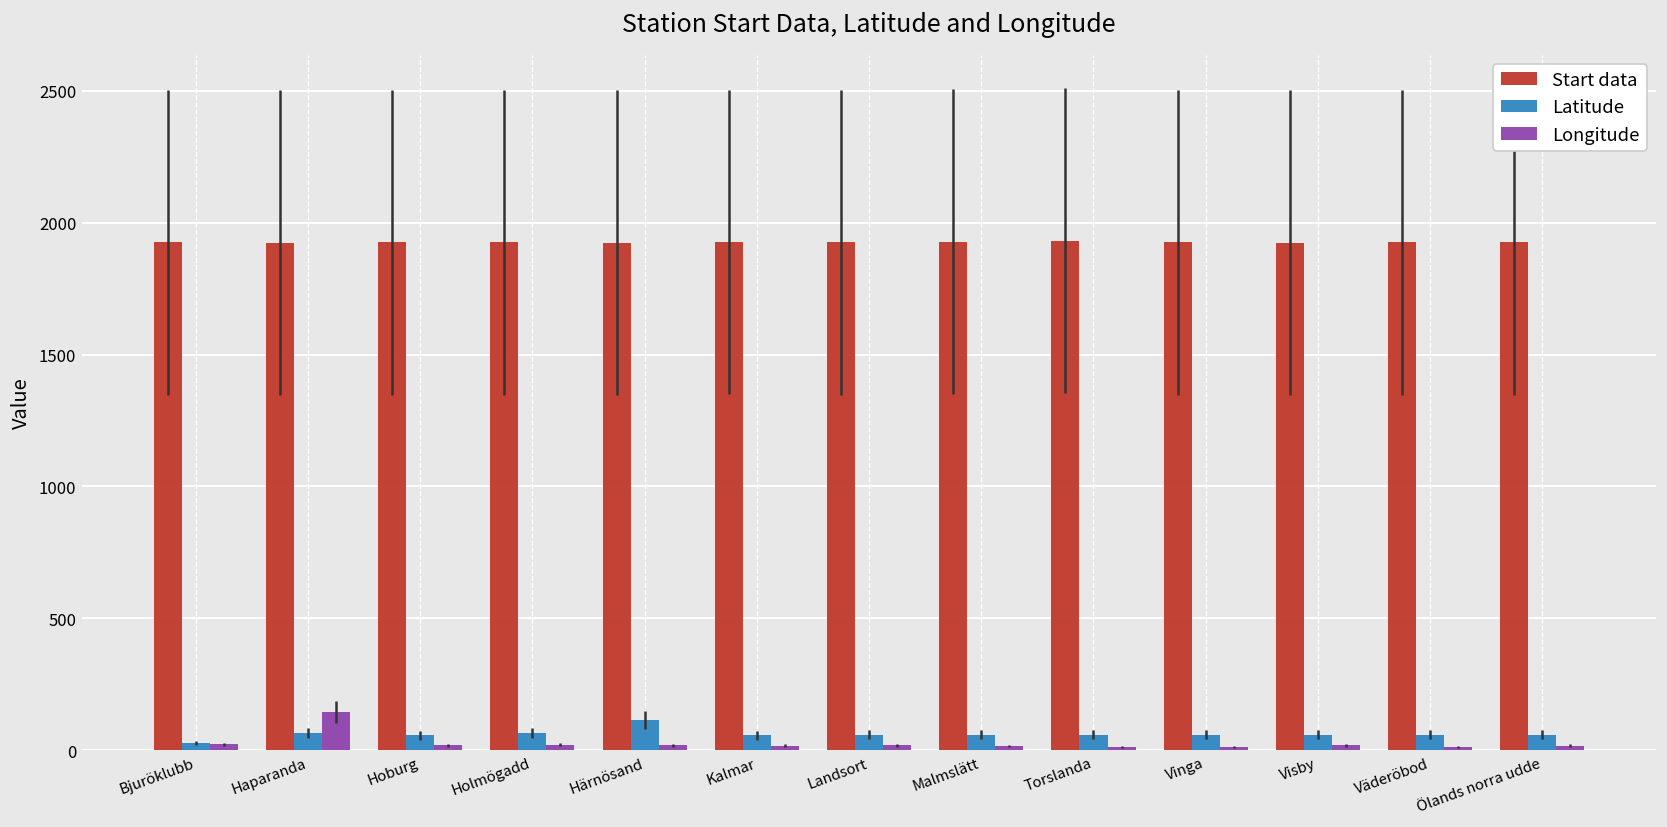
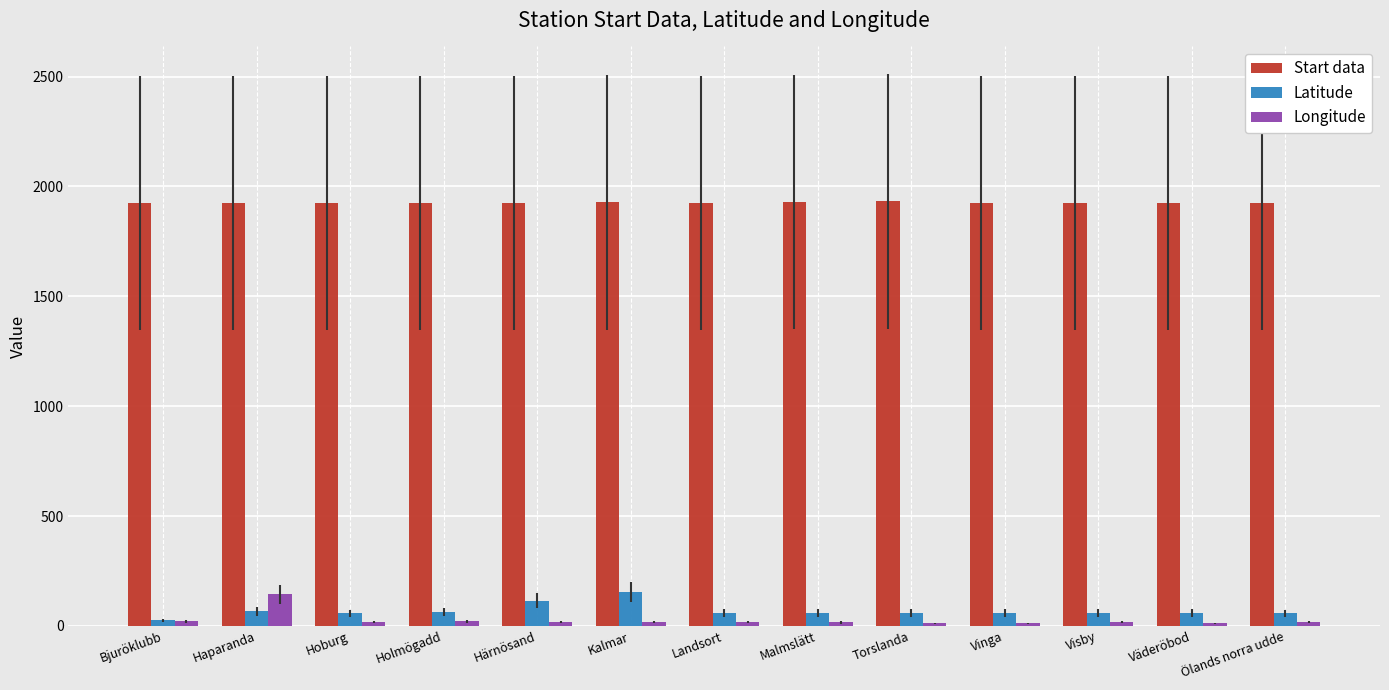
Latitude, Kalmar: 60 -> 150
